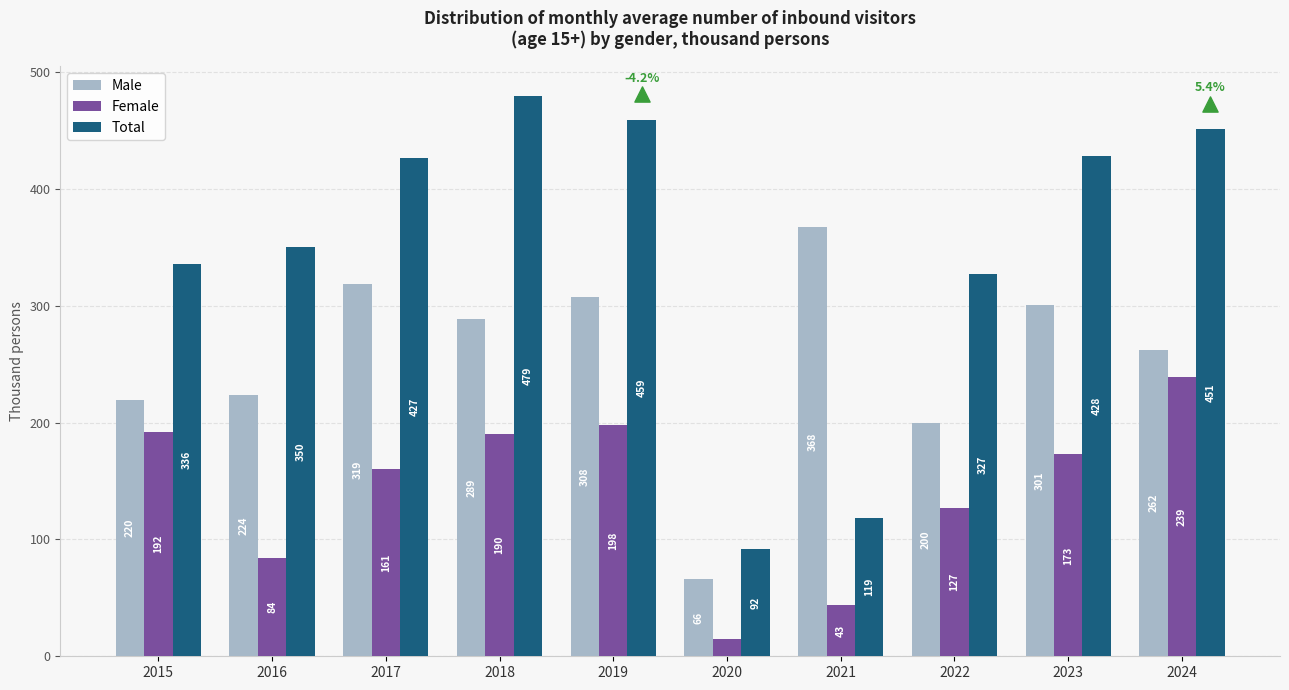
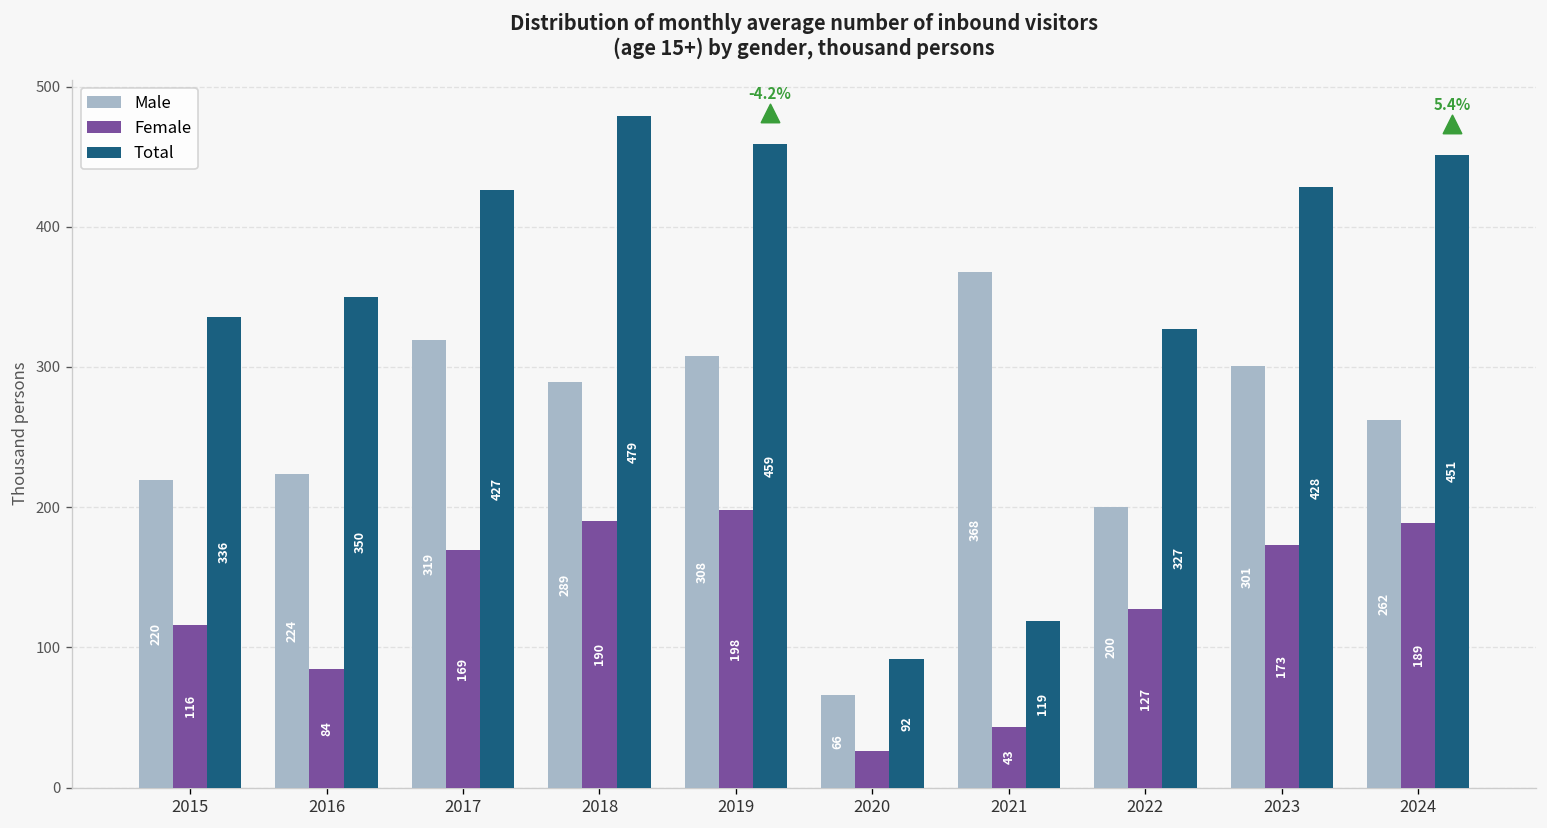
Female, 2015: 192 -> 116
Female, 2017: 161 -> 169
Female, 2020: 15 -> 26
Female, 2024: 239 -> 189
